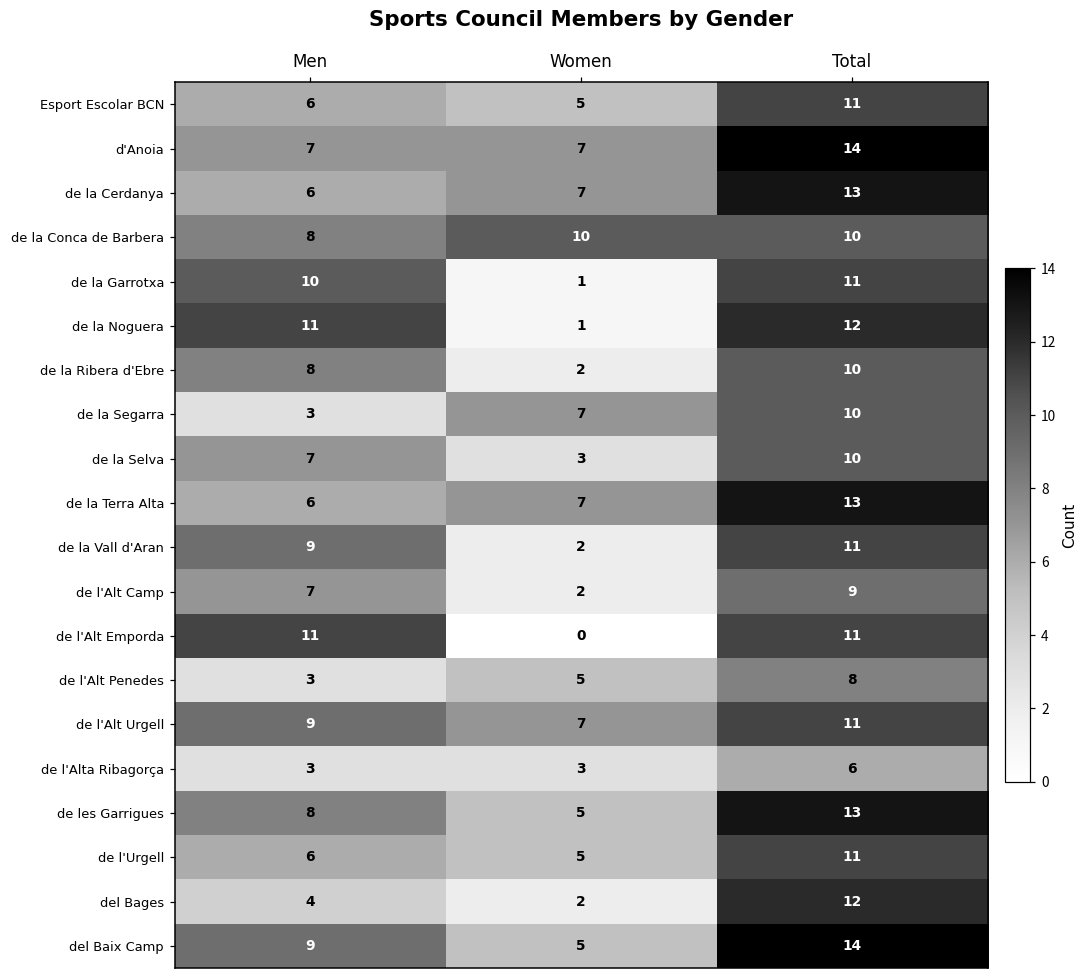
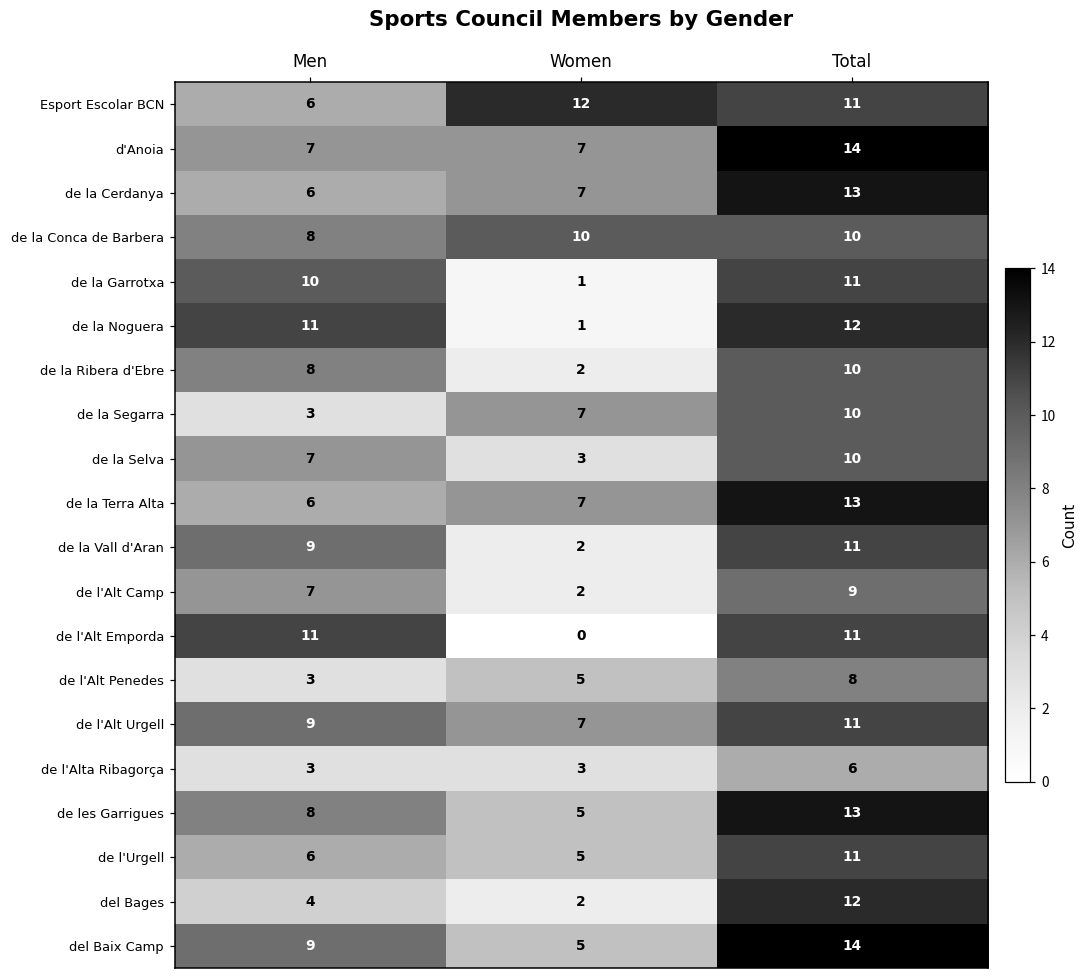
Esport Escolar BCN, Women: 5 -> 12
